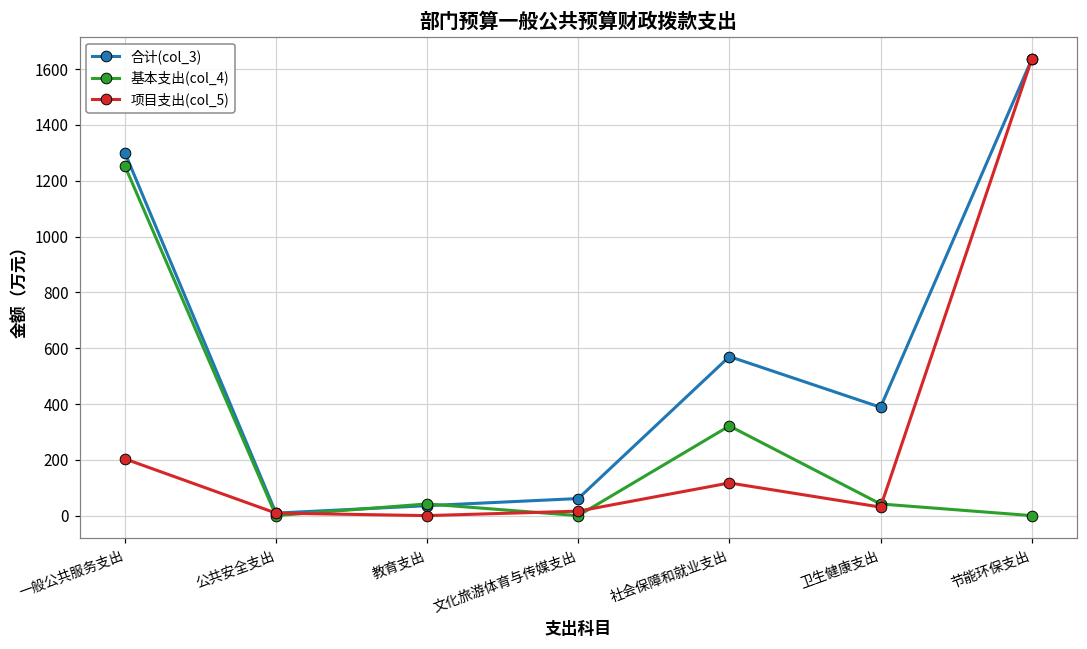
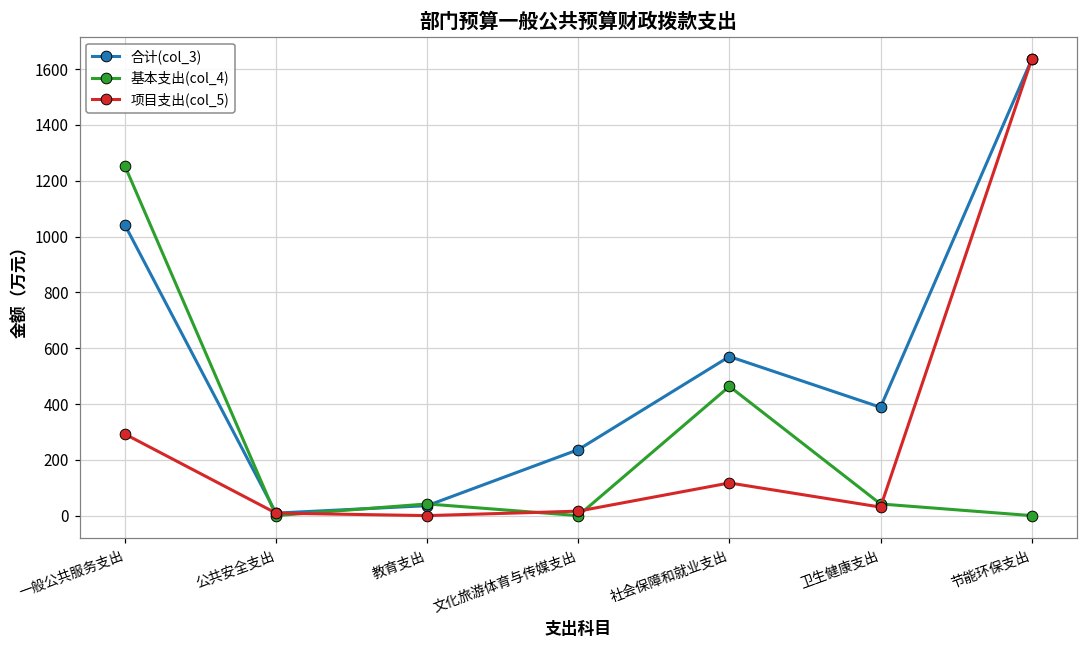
合计(col_3), 一般公共服务支出: 1300 -> 1040
项目支出(col_5), 一般公共服务支出: 200 -> 290
合计(col_3), 文化旅游体育与传媒支出: 60 -> 240
基本支出(col_4), 社会保障和就业支出: 320 -> 460
